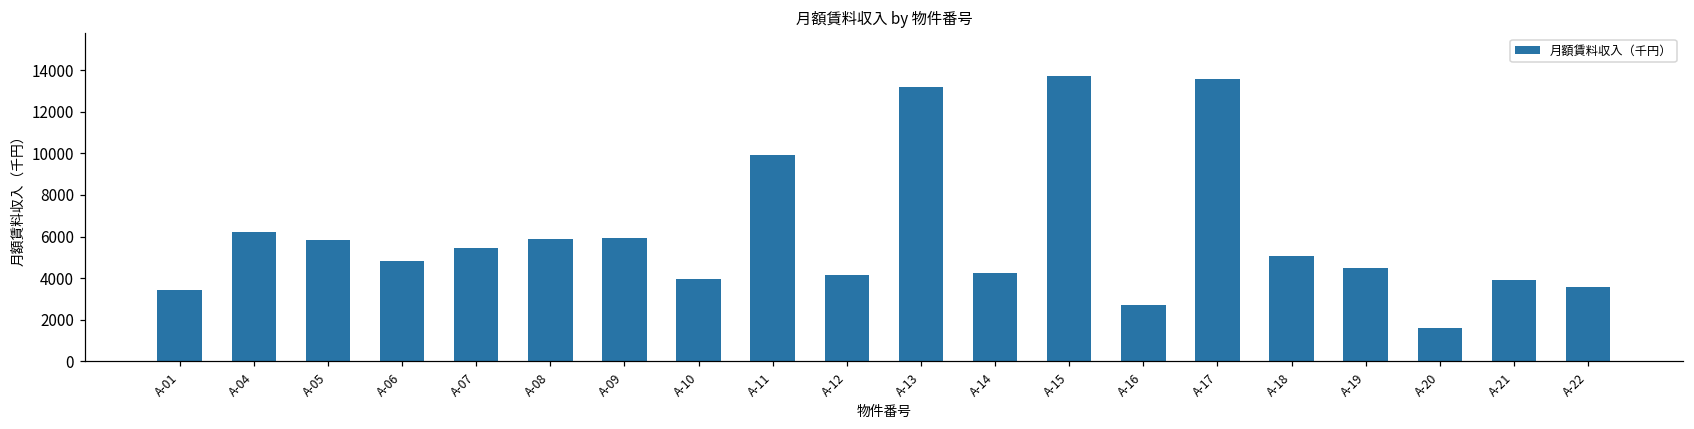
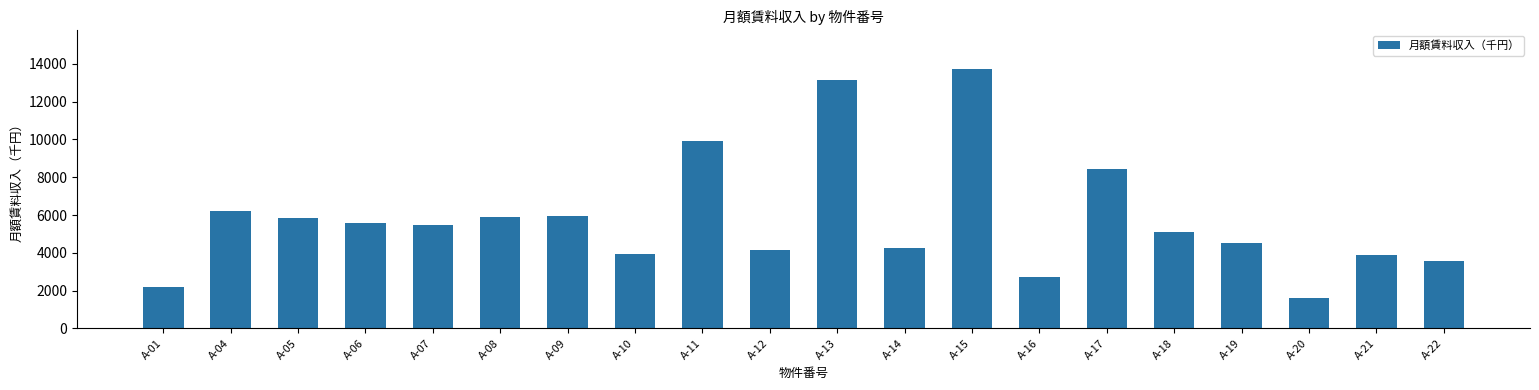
A-01: 3400 -> 2200
A-06: 4800 -> 5600
A-17: 13600 -> 8400
